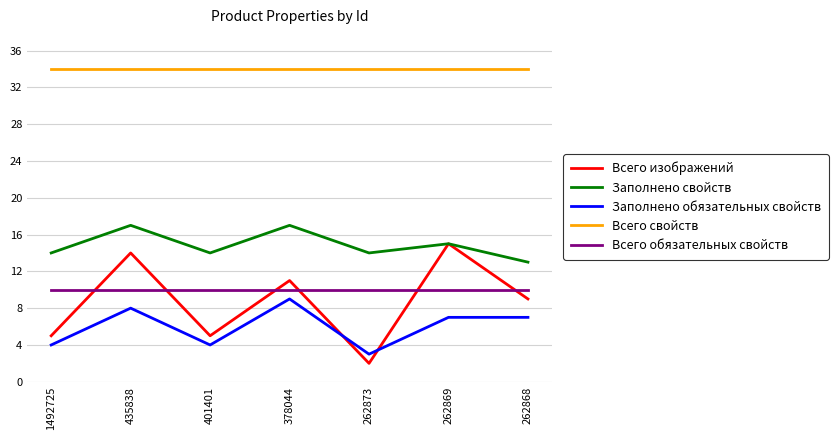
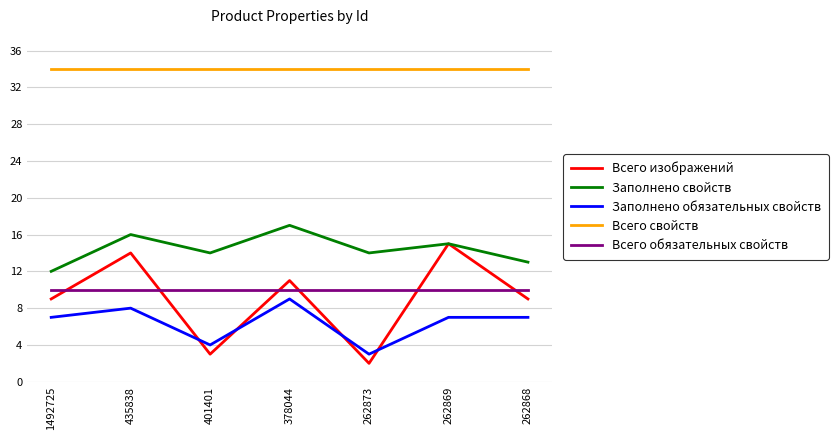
Всего изображений, 1492725: 5 -> 9
Заполнено свойств, 1492725: 14 -> 12
Заполнено обязательных свойств, 1492725: 4 -> 7
Заполнено свойств, 435838: 17 -> 16
Всего изображений, 401401: 5 -> 3
